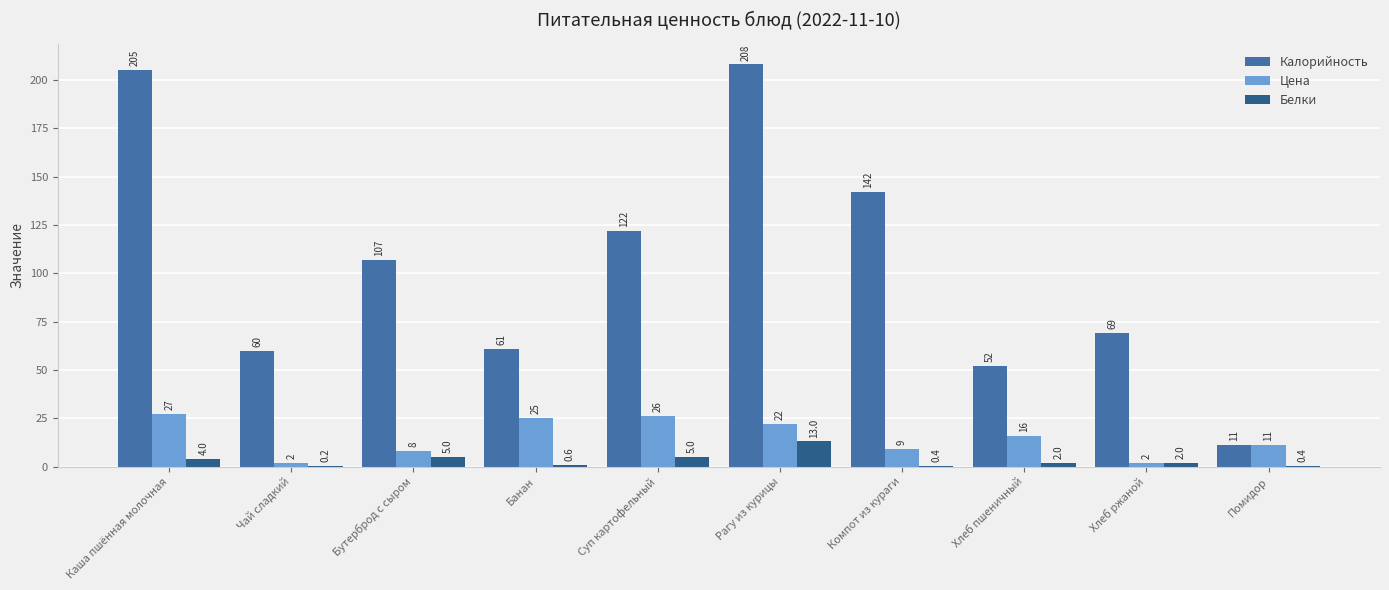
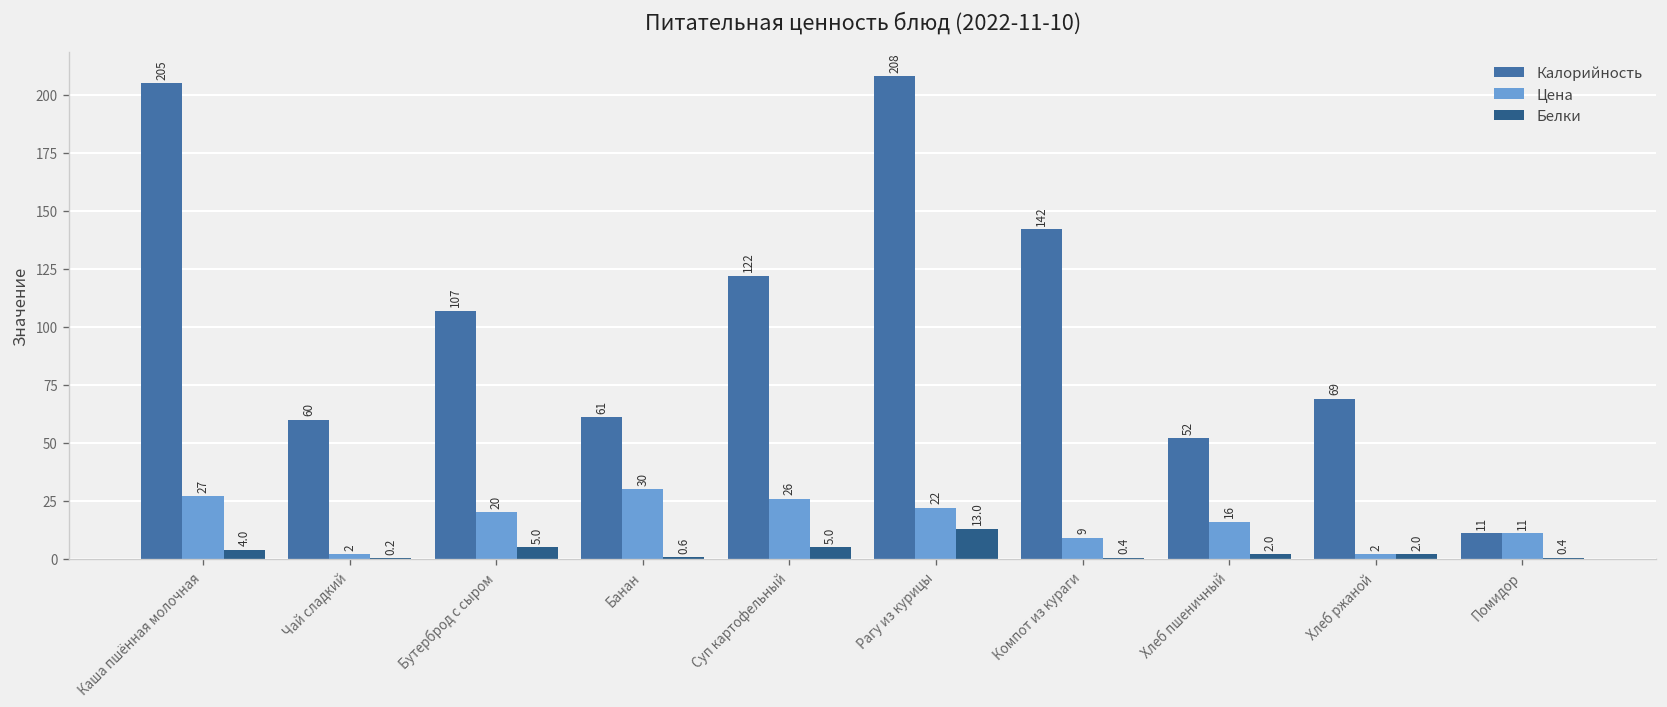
Цена, Бутерброд с сыром: 8 -> 20
Цена, Банан: 25 -> 30
